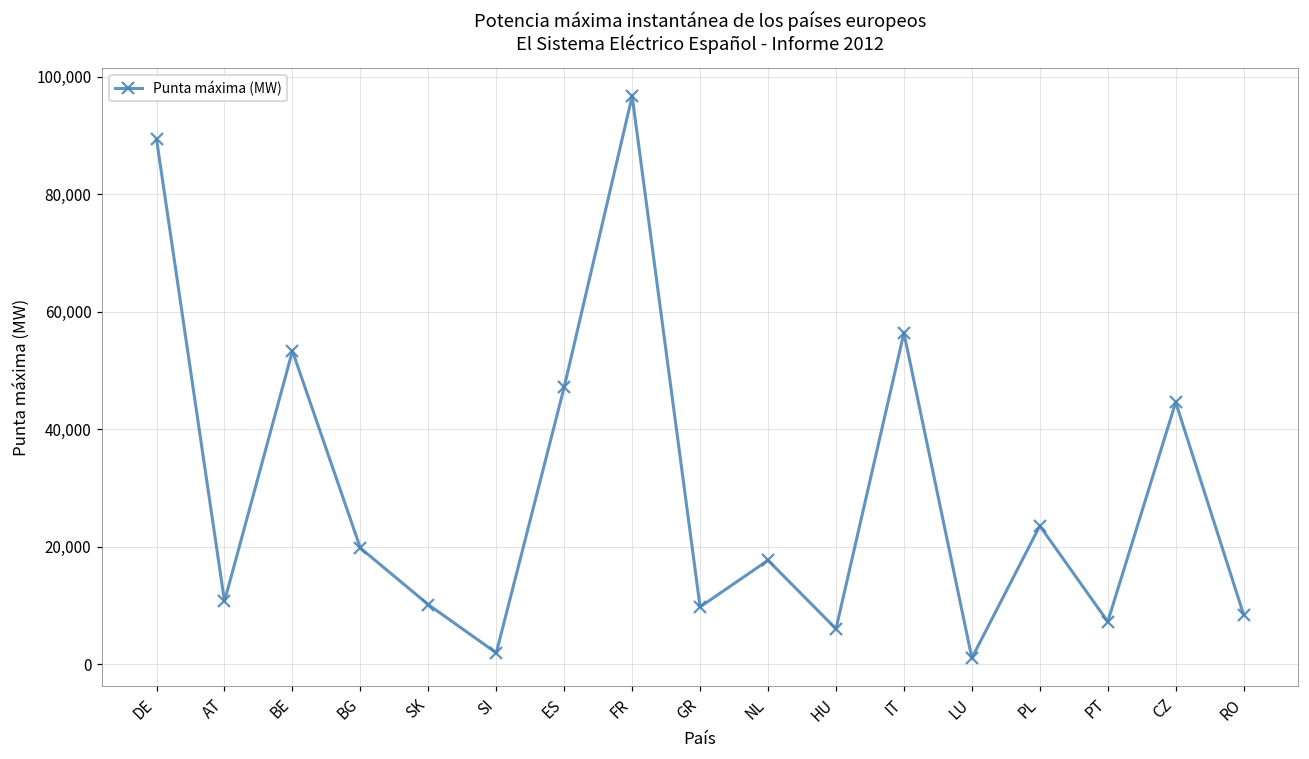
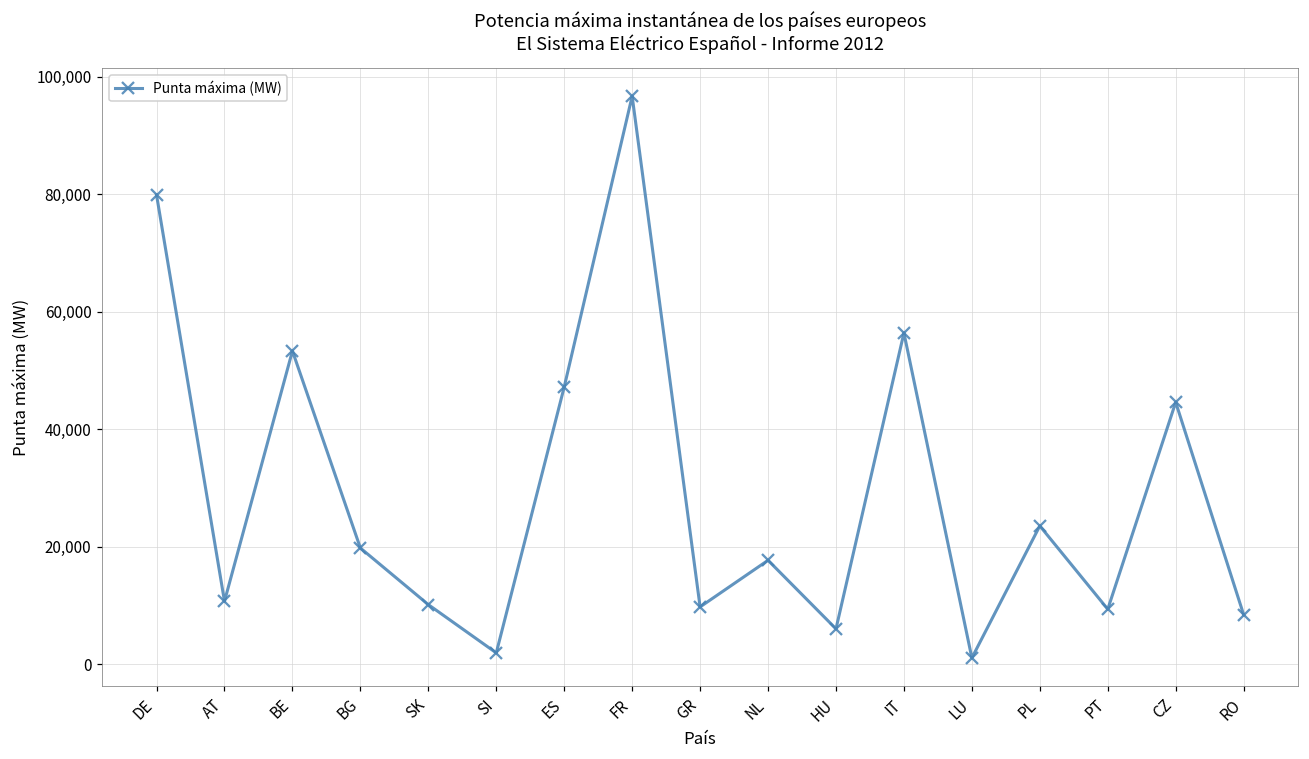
DE: 89,000 -> 80,000
PT: 7,000 -> 9,000
